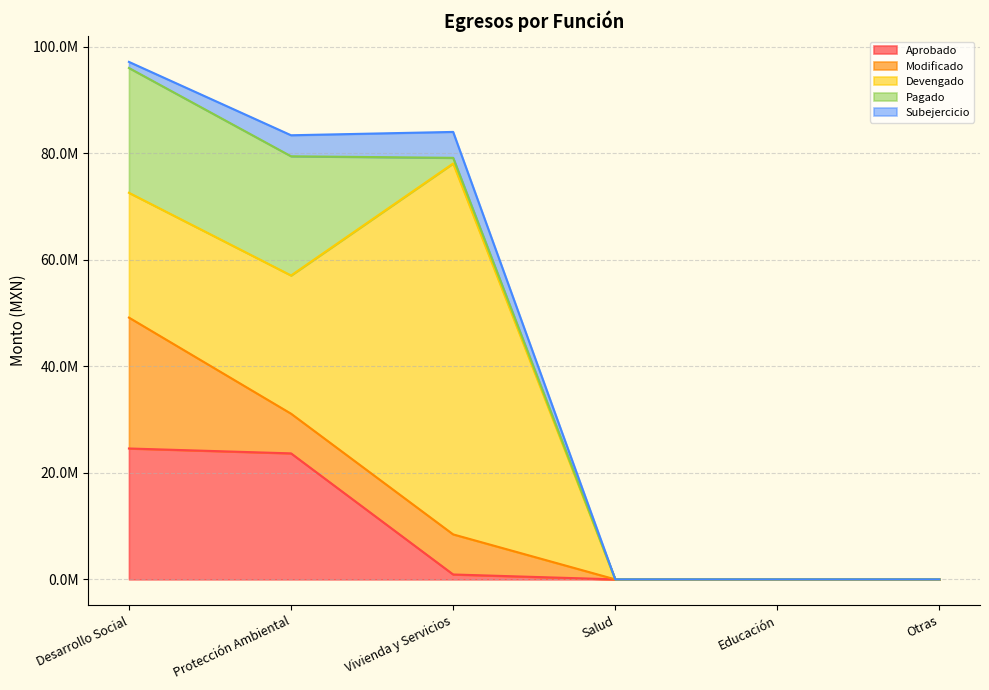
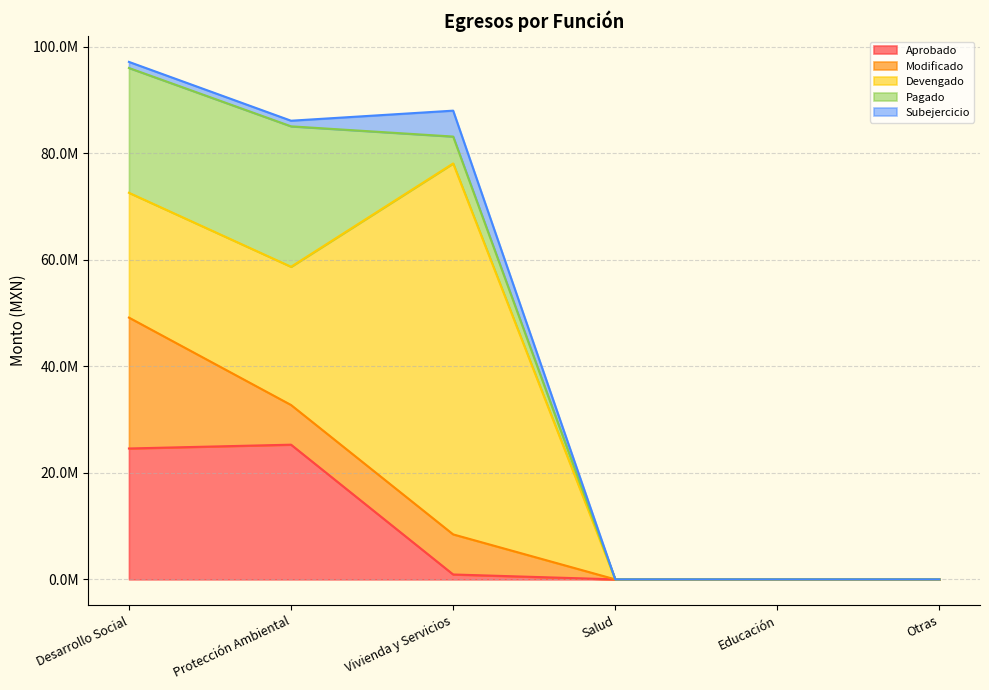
Aprobado, Protección Ambiental: 24000000 -> 25000000
Pagado, Protección Ambiental: 22000000 -> 26000000
Subejercicio, Protección Ambiental: 4000000 -> 1000000
Pagado, Vivienda y Servicios: 1000000 -> 5000000
